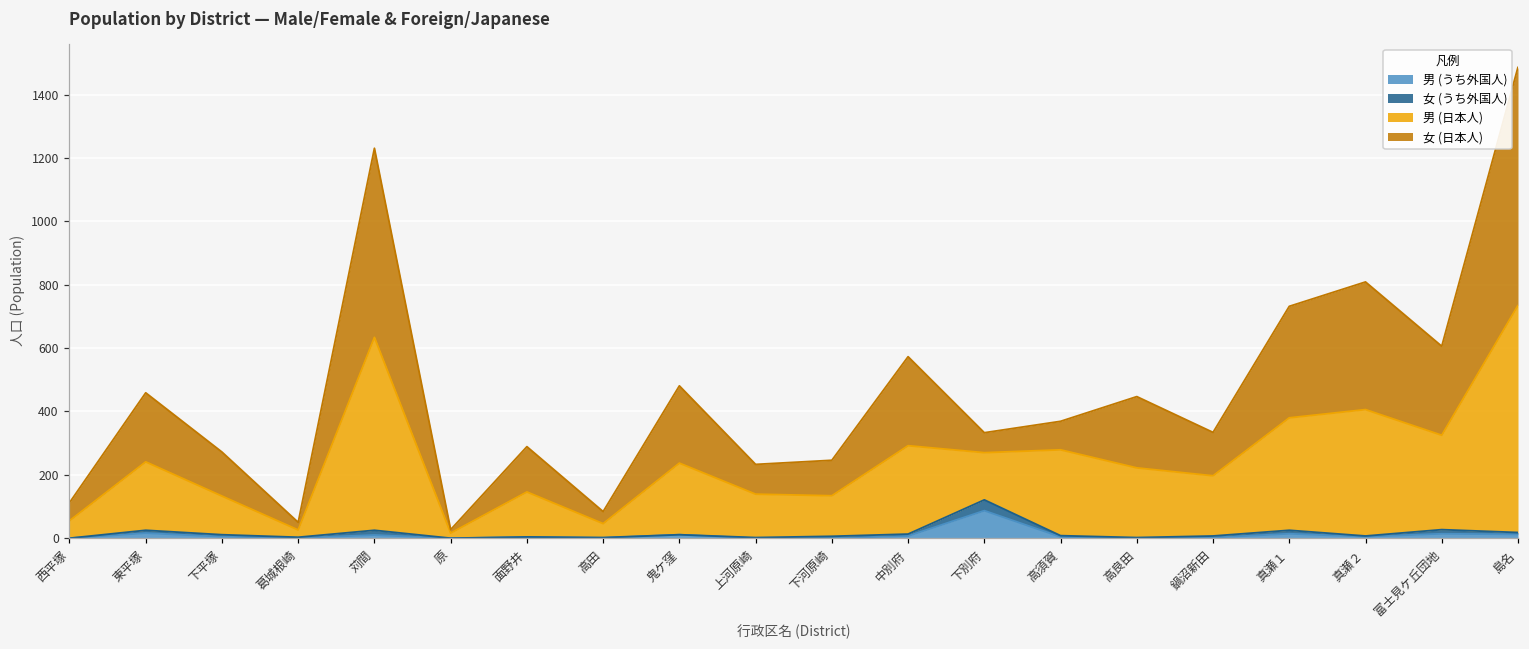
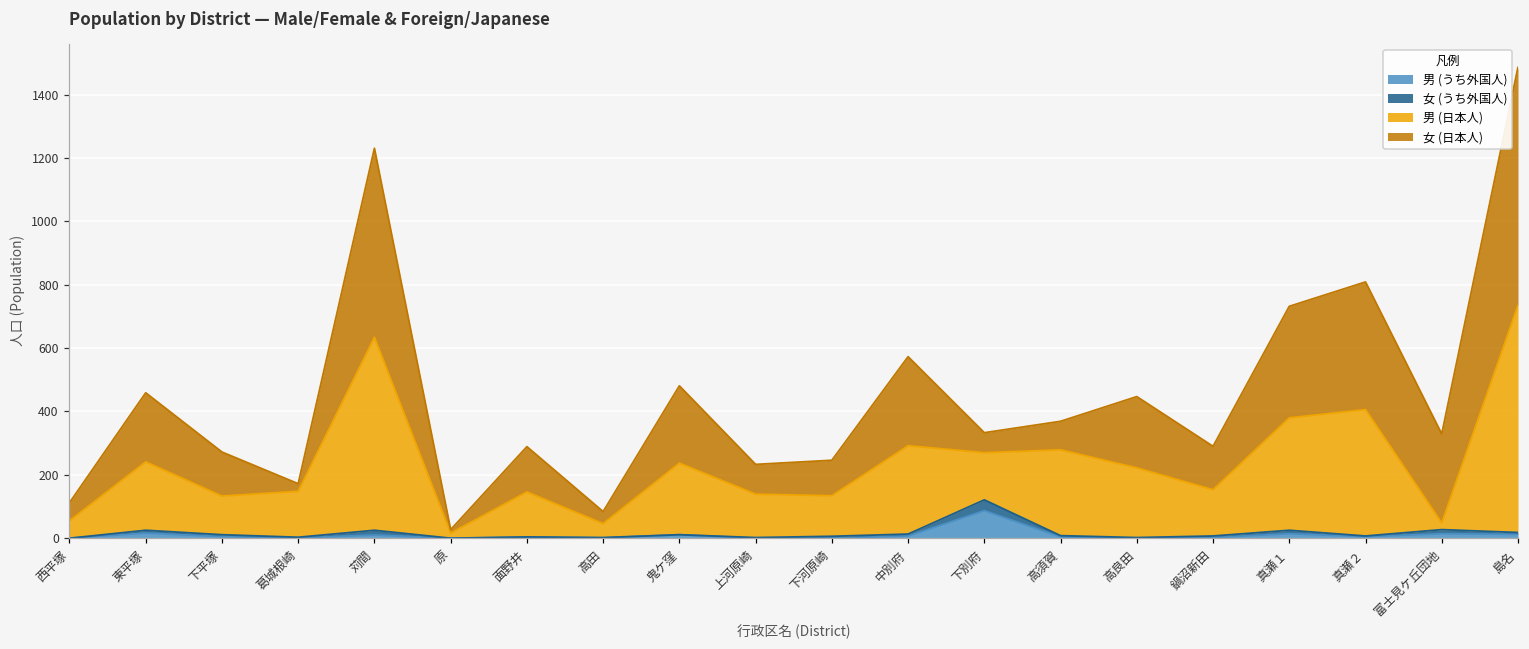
男 (日本人), 葛城根崎: 20 -> 150
男 (日本人), 鍋沼新田: 190 -> 150
男 (日本人), 富士見ケ丘団地: 300 -> 20
